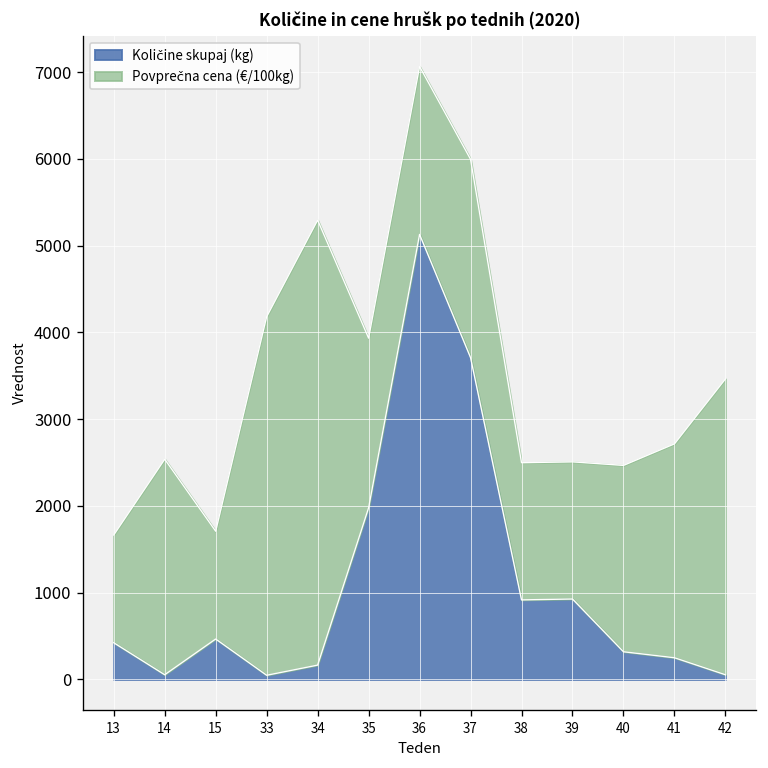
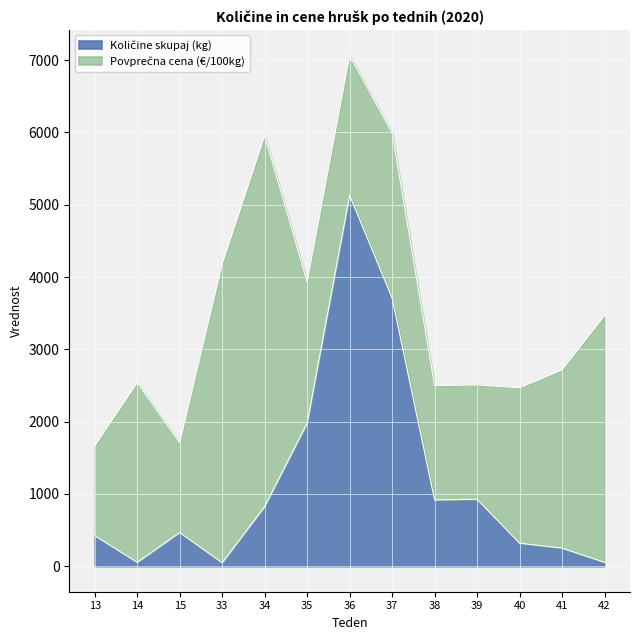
Količine skupaj (kg), 34: 200 -> 800
